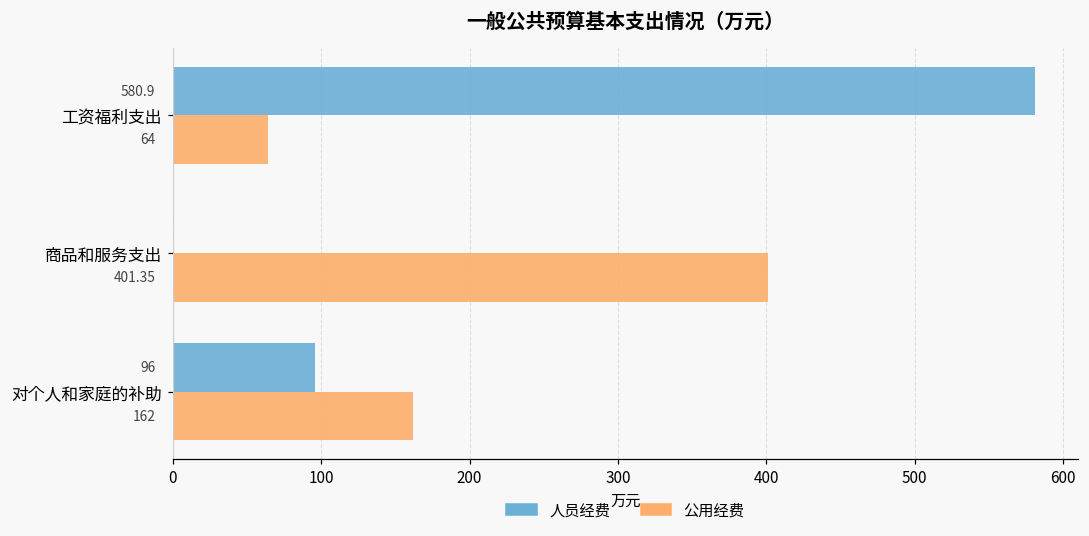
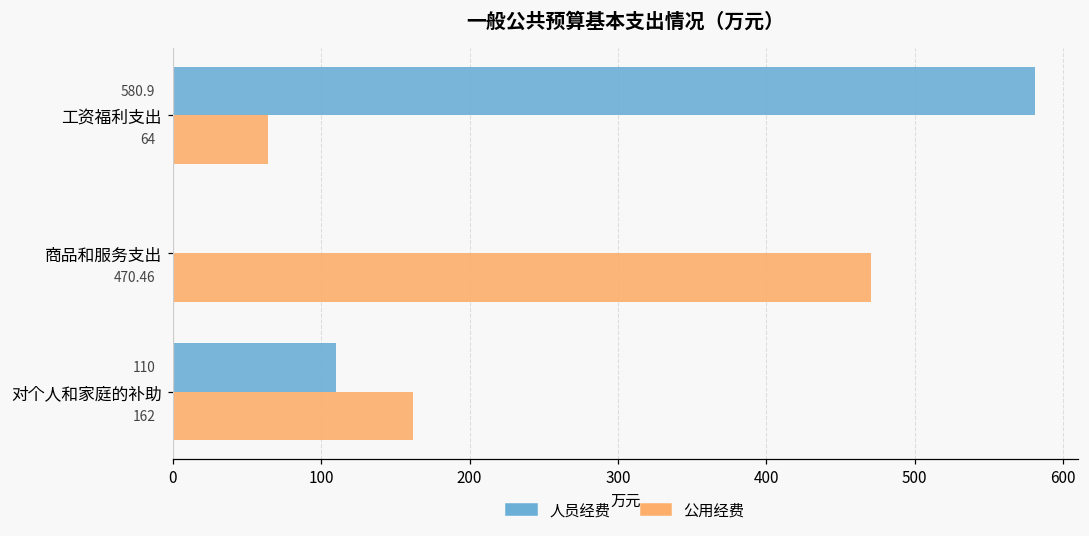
公用经费, 商品和服务支出: 401.35 -> 470.46
人员经费, 对个人和家庭的补助: 96 -> 110
